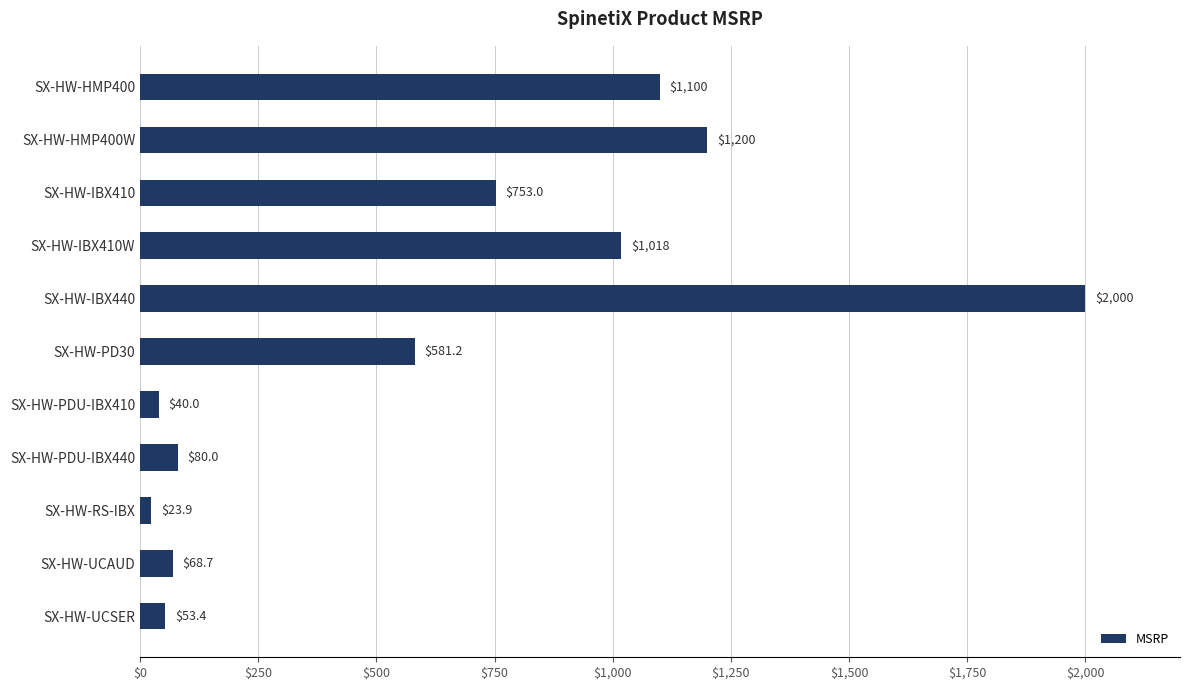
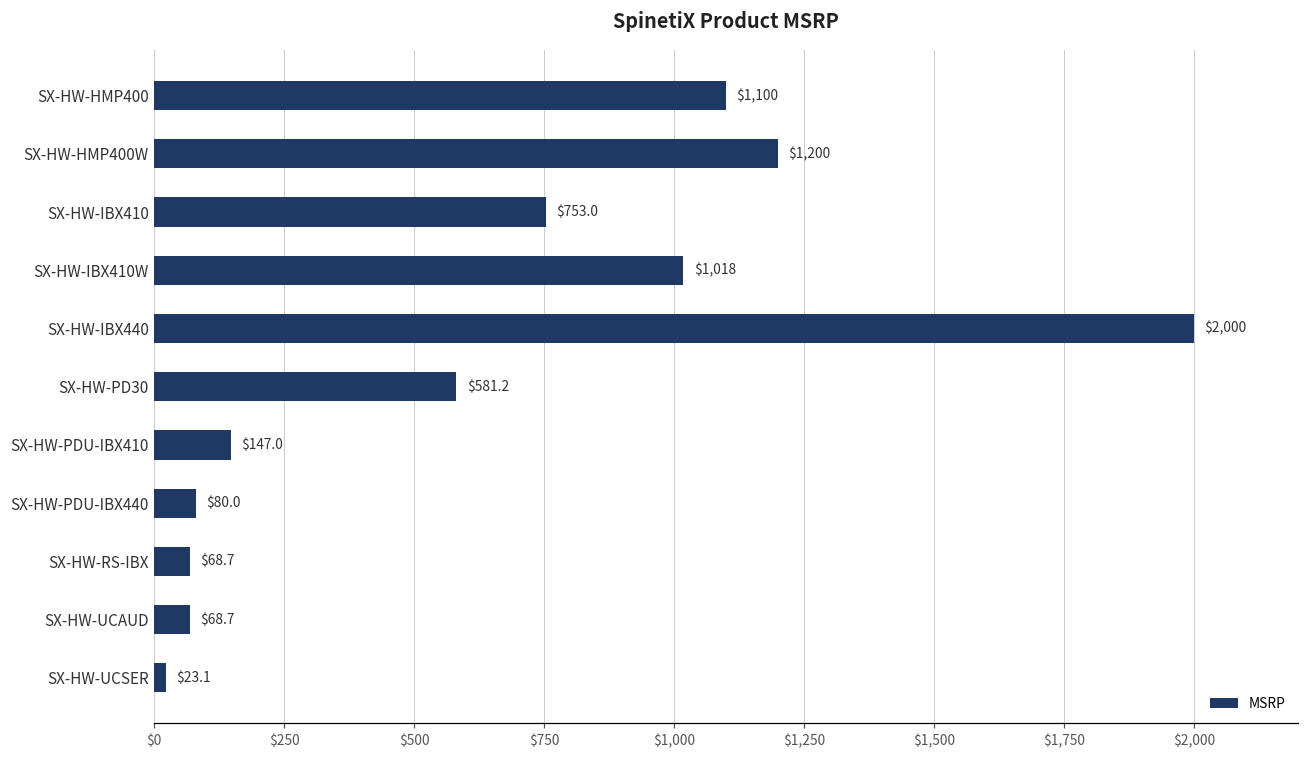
SX-HW-PDU-IBX410: $40.0 -> $147.0
SX-HW-RS-IBX: $23.9 -> $68.7
SX-HW-UCSER: $53.4 -> $23.1
